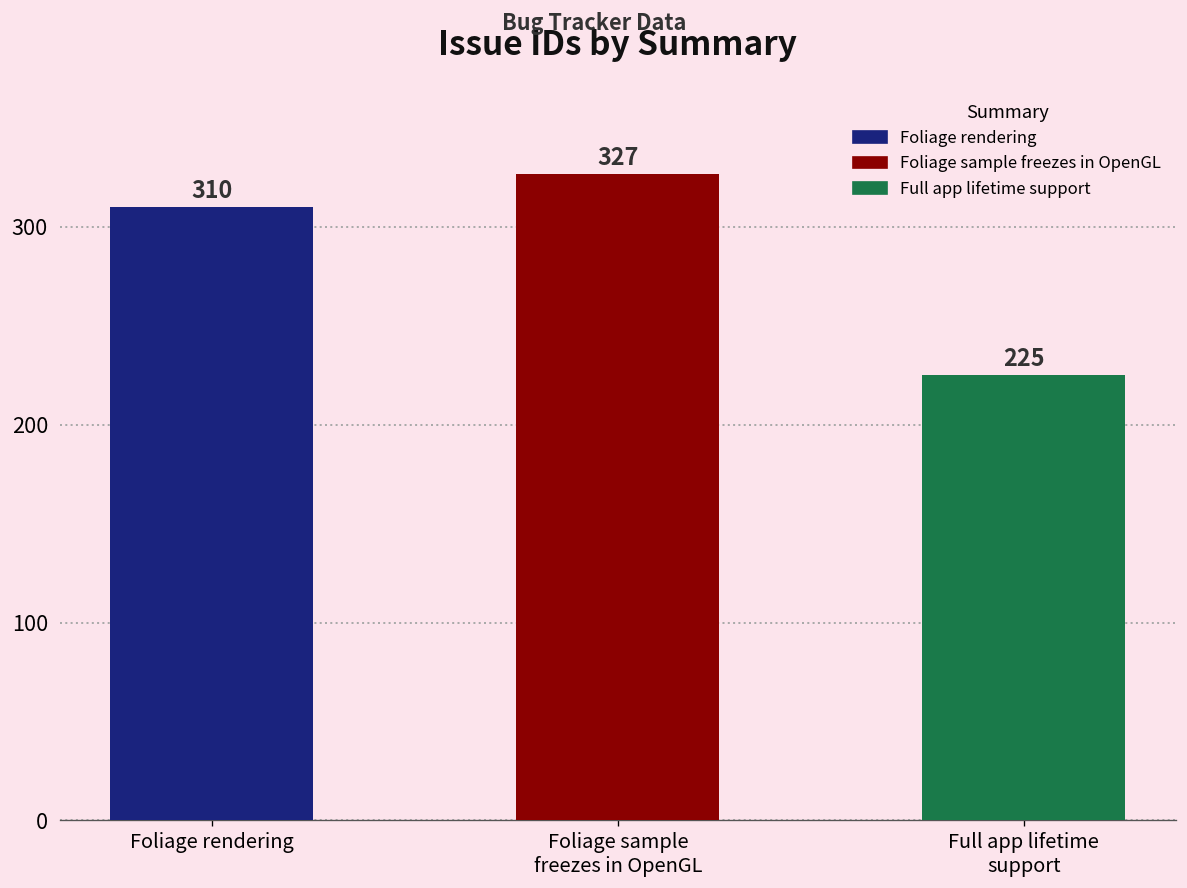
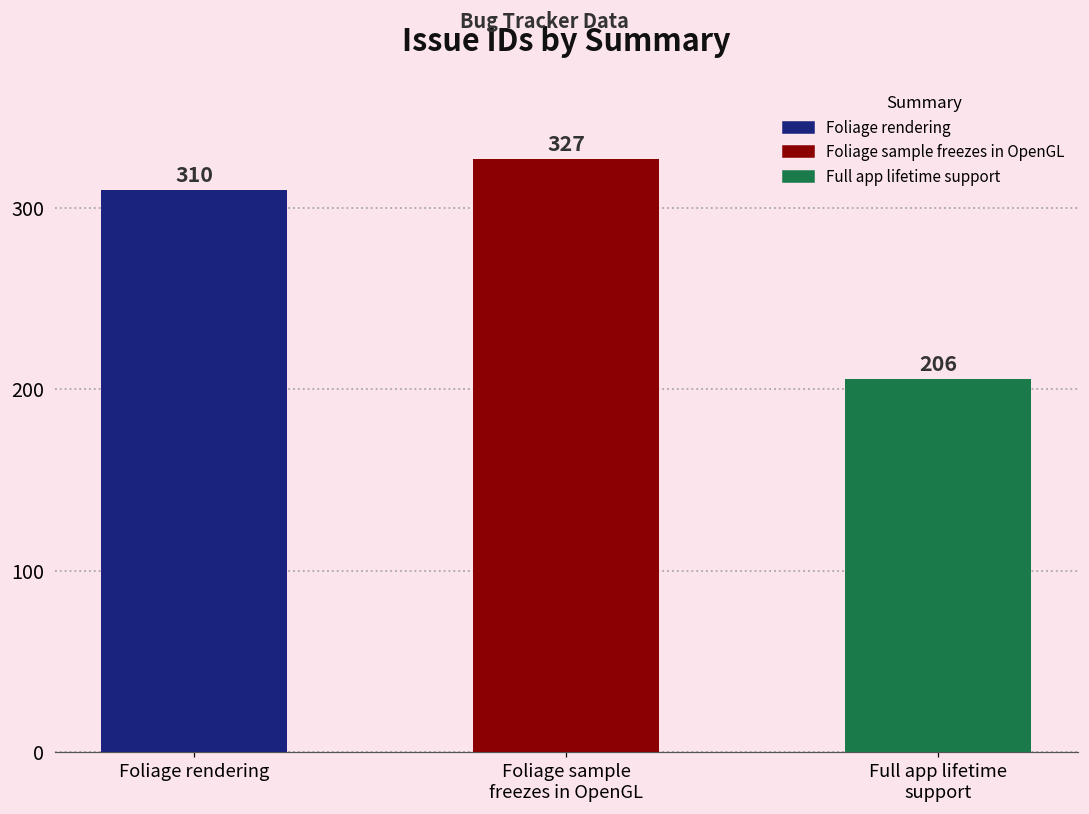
Full app lifetime support: 225 -> 206
